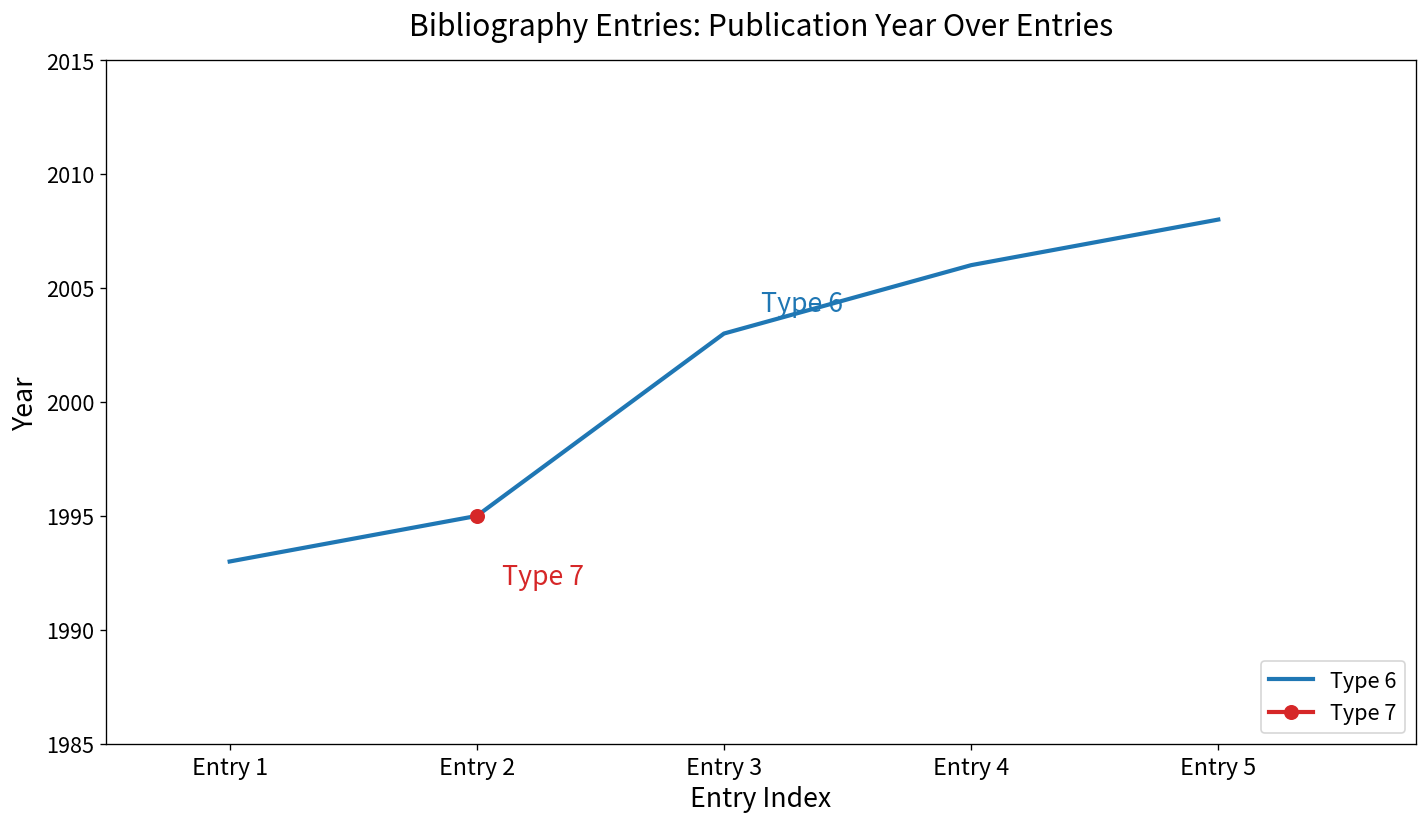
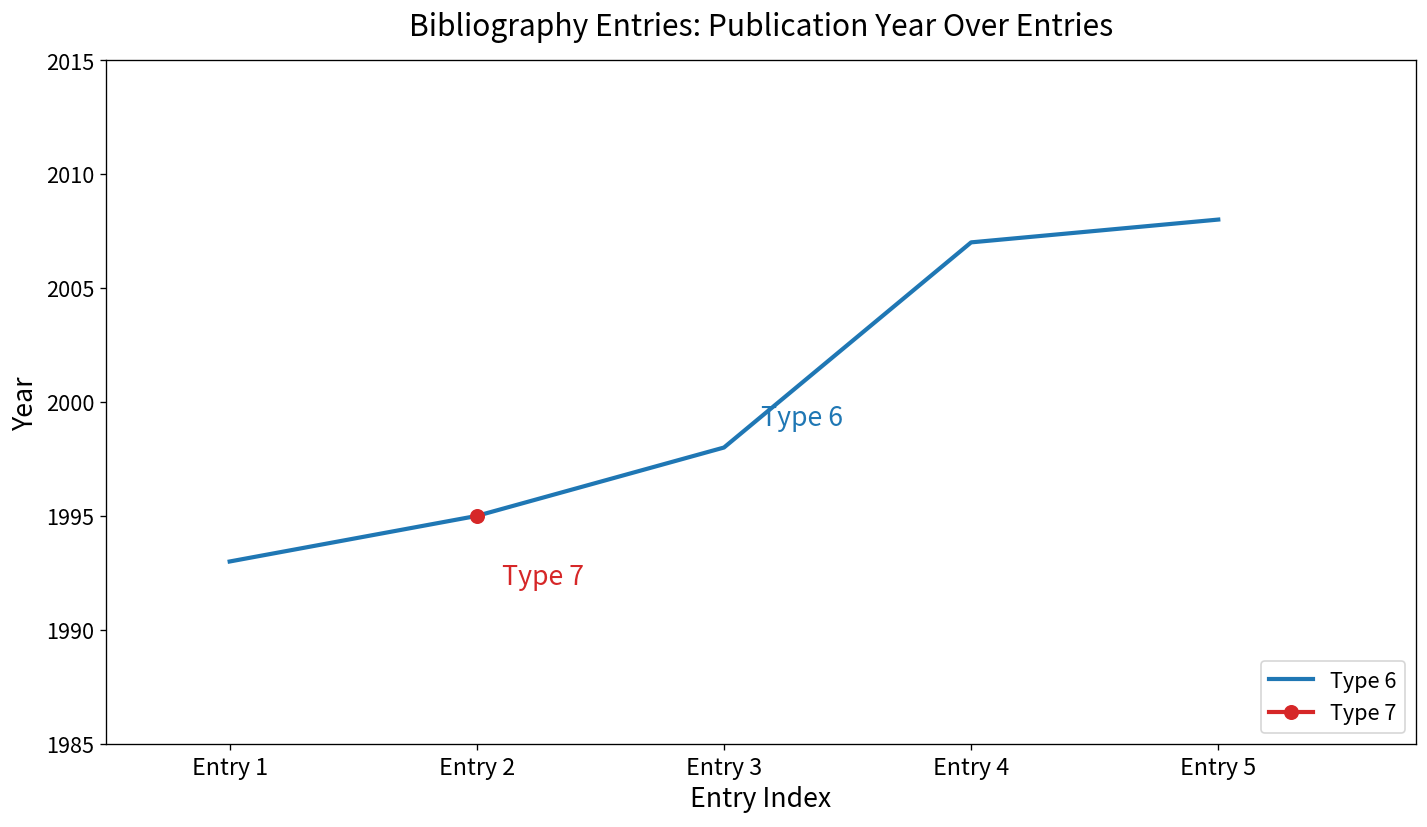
Type 6, Entry 3: 2003 -> 1998
Type 6, Entry 4: 2006 -> 2007
